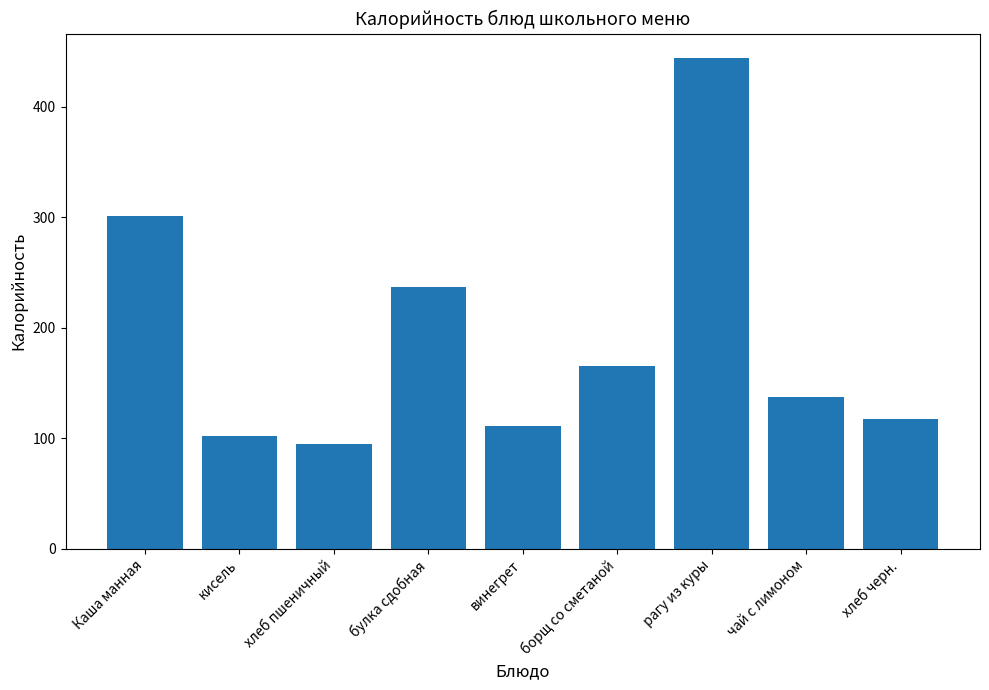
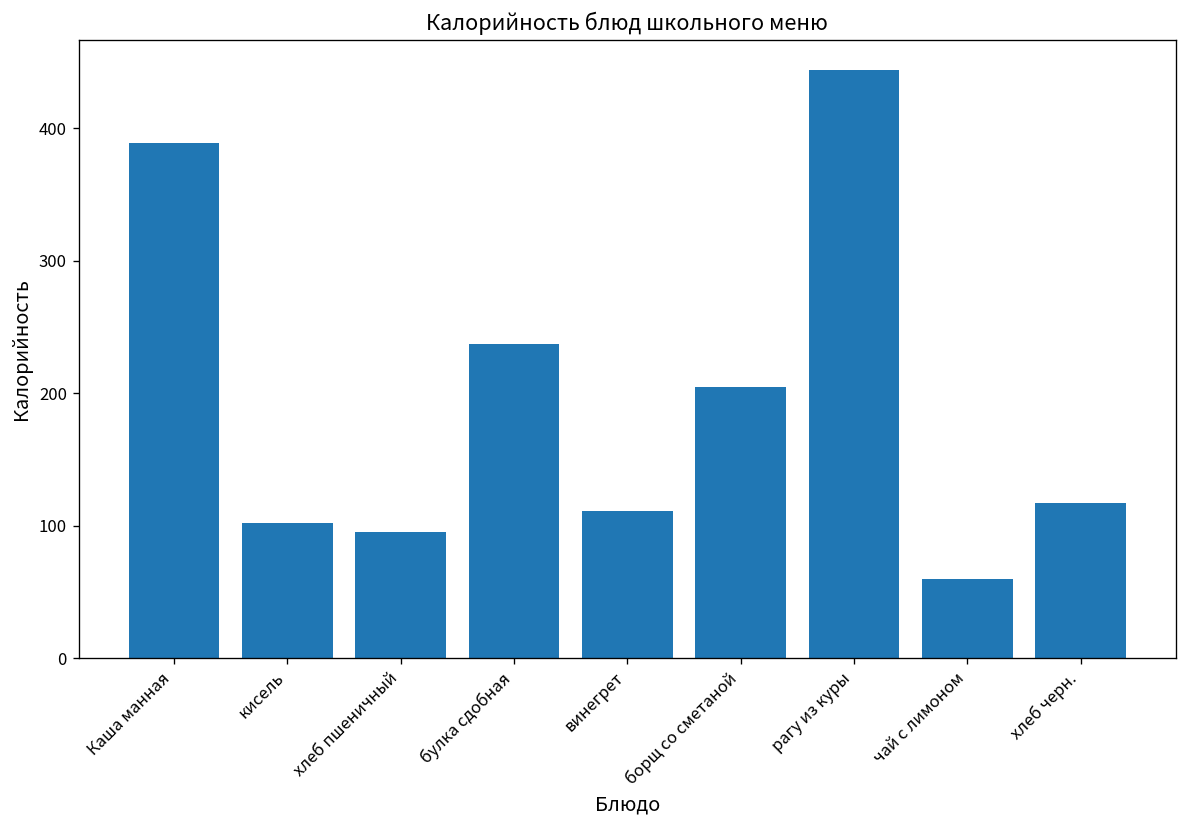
Каша манная: 301 -> 389
борщ со сметаной: 165 -> 205
чай с лимоном: 137 -> 60
